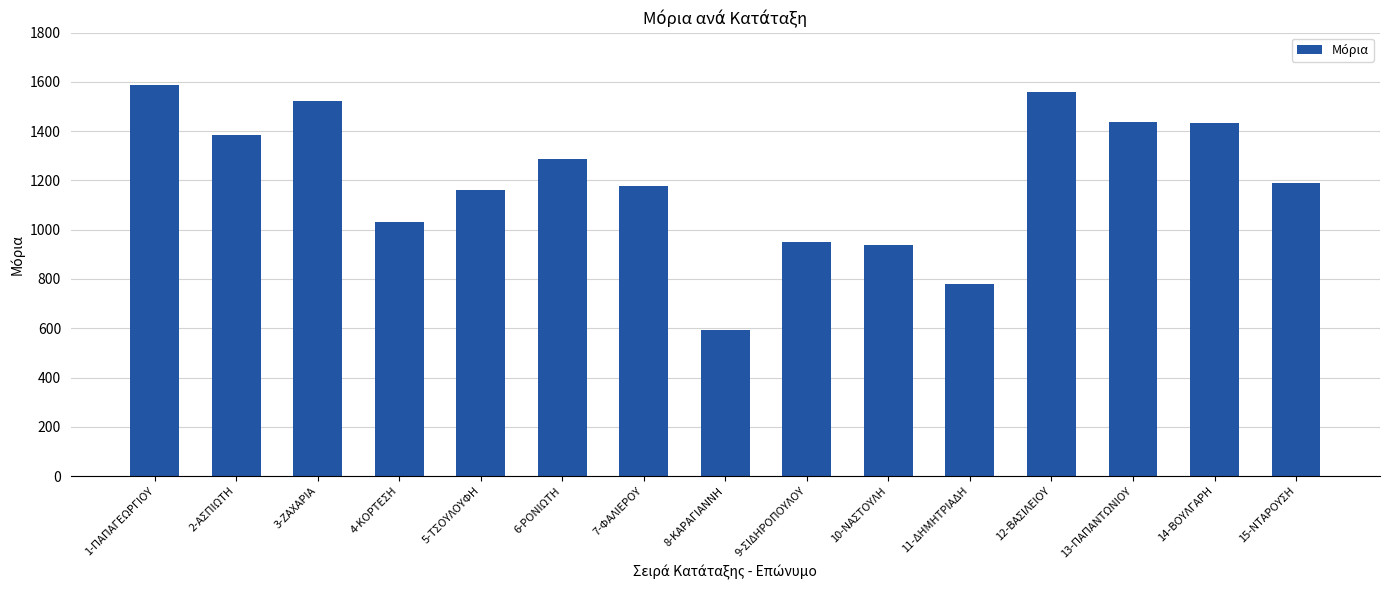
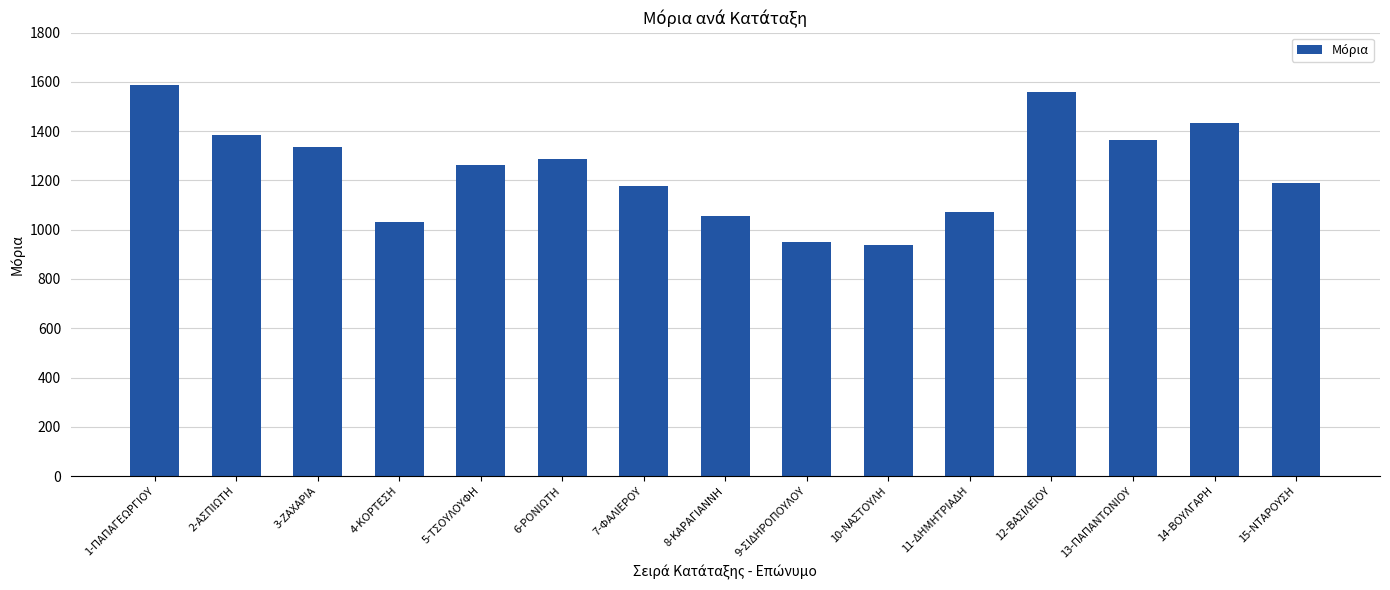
3-ΖΑΧΑΡΙΑ: 1520 -> 1340
5-ΤΣΟΥΛΟΥΦΗ: 1160 -> 1260
8-ΚΑΡΑΓΙΑΝΝΗ: 590 -> 1050
11-ΔΗΜΗΤΡΙΑΔΗ: 780 -> 1070
13-ΠΑΠΑΝΤΩΝΙΟΥ: 1440 -> 1370
